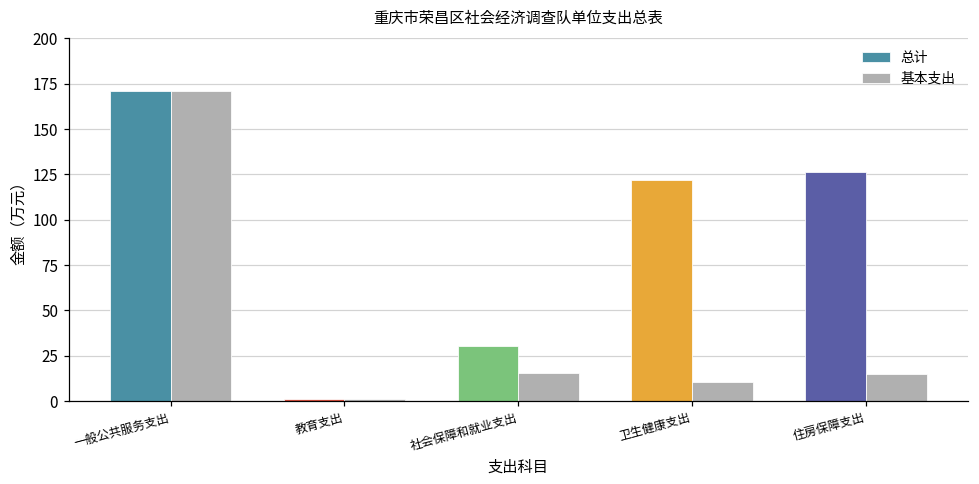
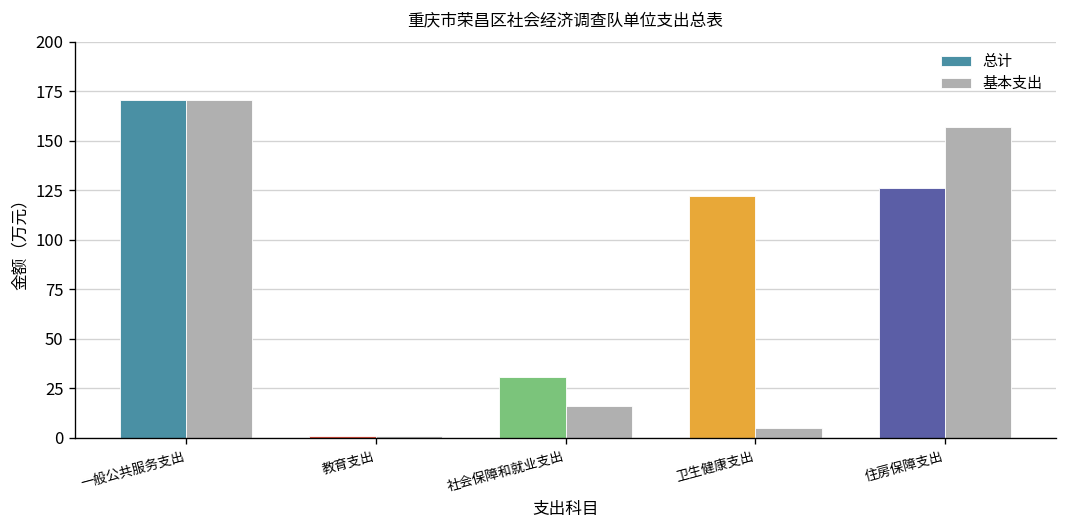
基本支出, 卫生健康支出: 11 -> 5
基本支出, 住房保障支出: 15 -> 157
